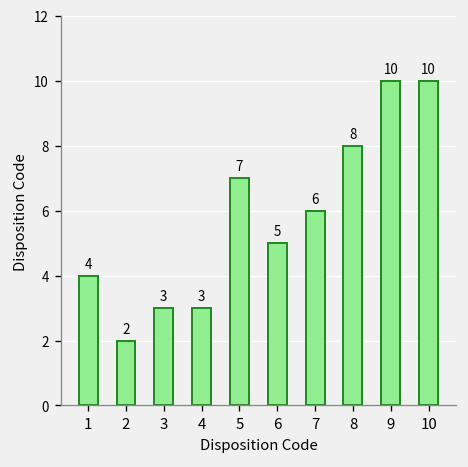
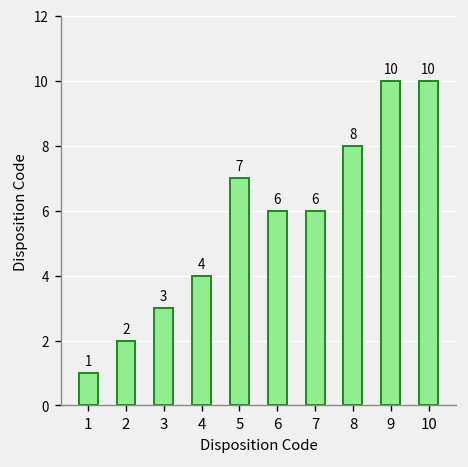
1: 4 -> 1
4: 3 -> 4
6: 5 -> 6
